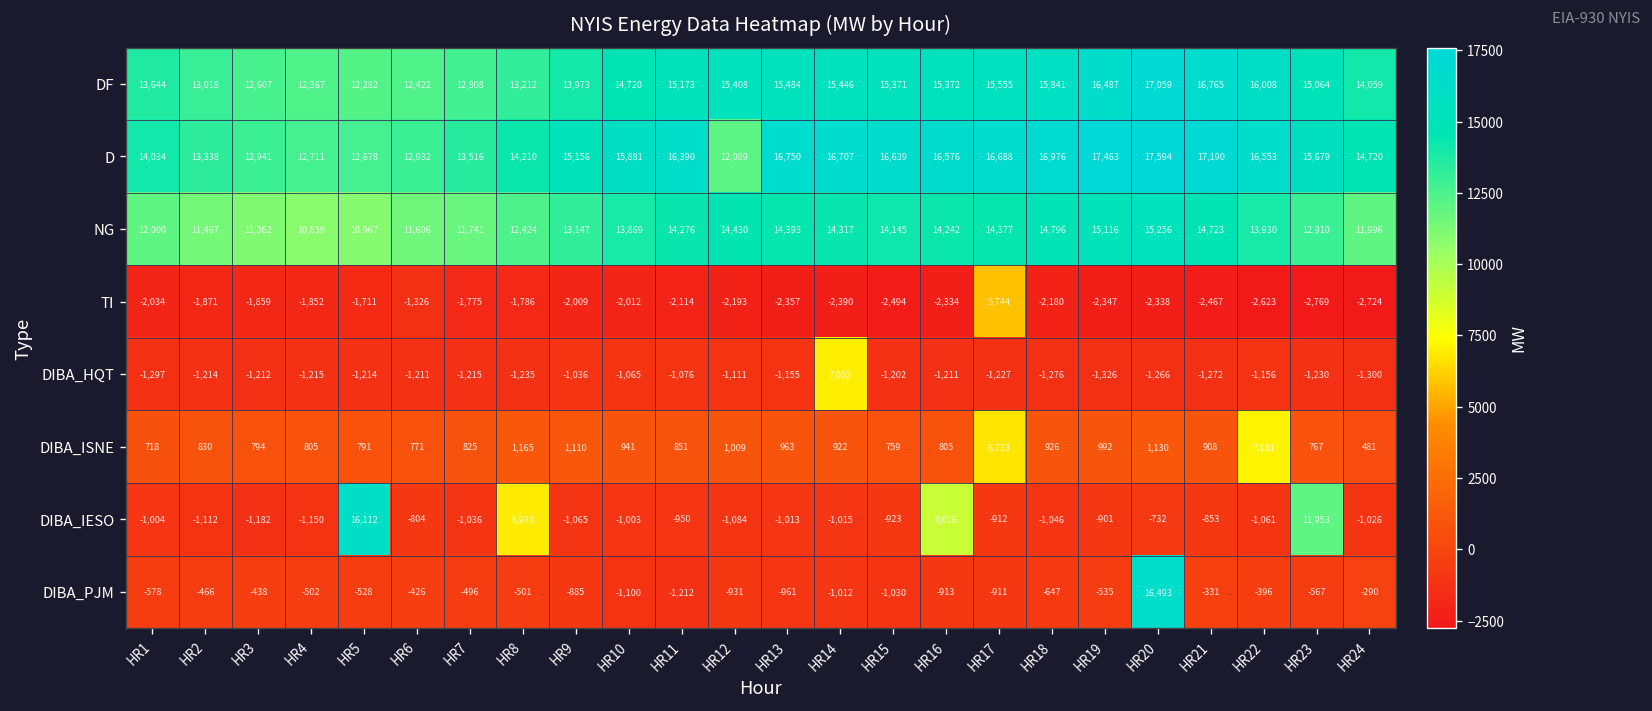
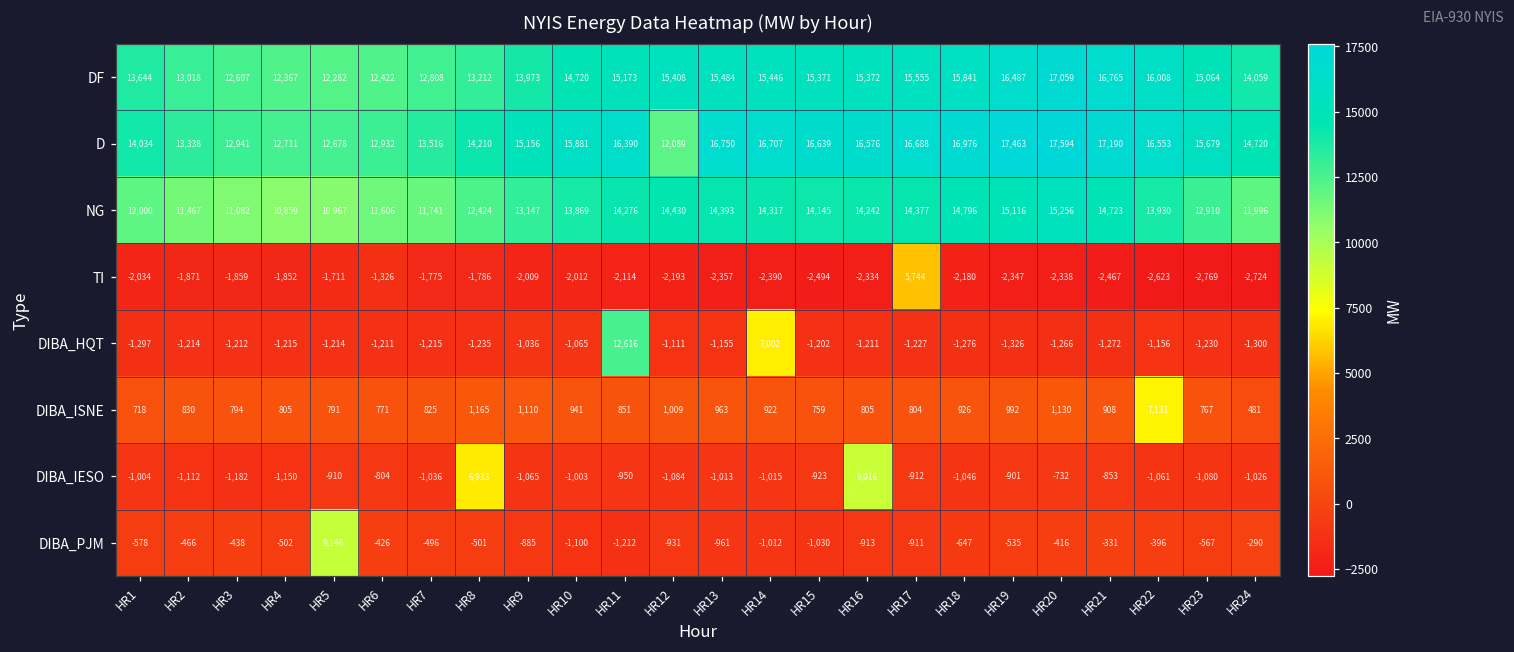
DIBA_HQT, HR11: -1,076 -> 12,616
DIBA_ISNE, HR17: 6,733 -> 804
DIBA_IESO, HR5: 16,112 -> -910
DIBA_IESO, HR23: 11,953 -> -1,080
DIBA_PJM, HR5: -528 -> 9,146
DIBA_PJM, HR20: 16,493 -> -416
